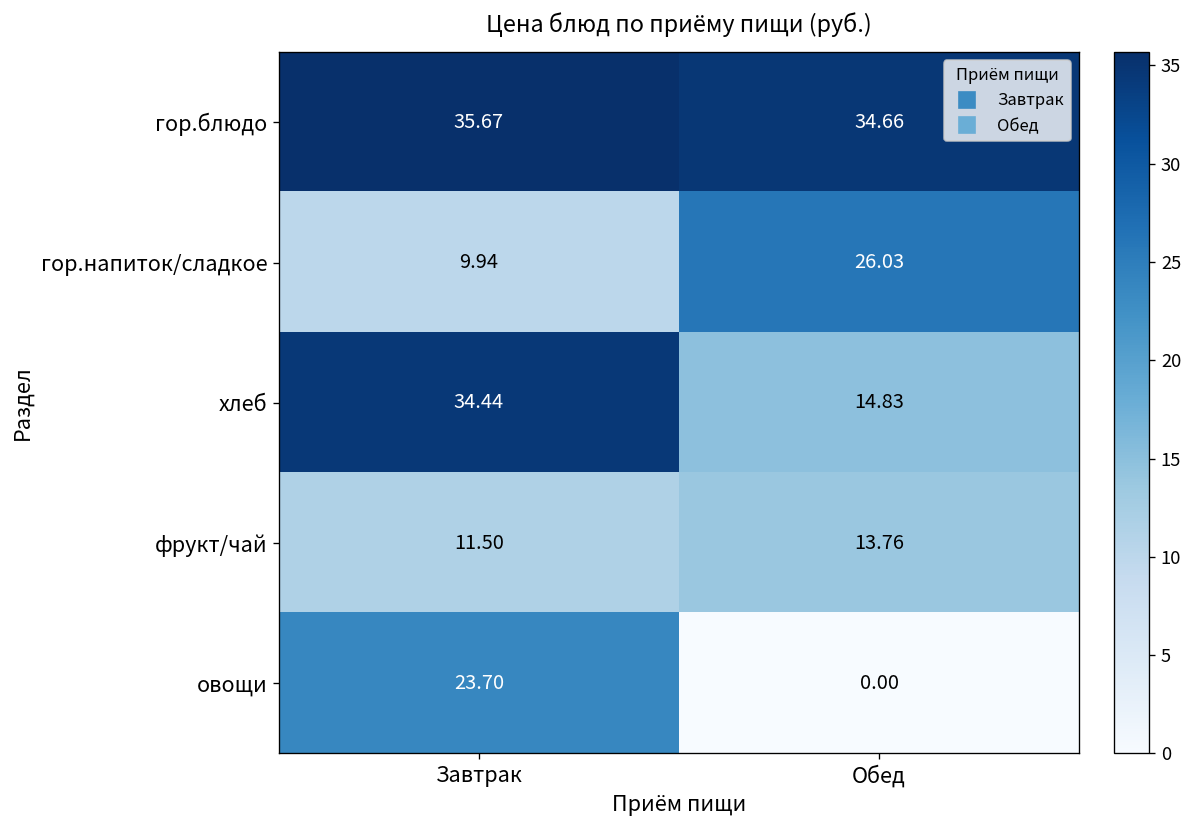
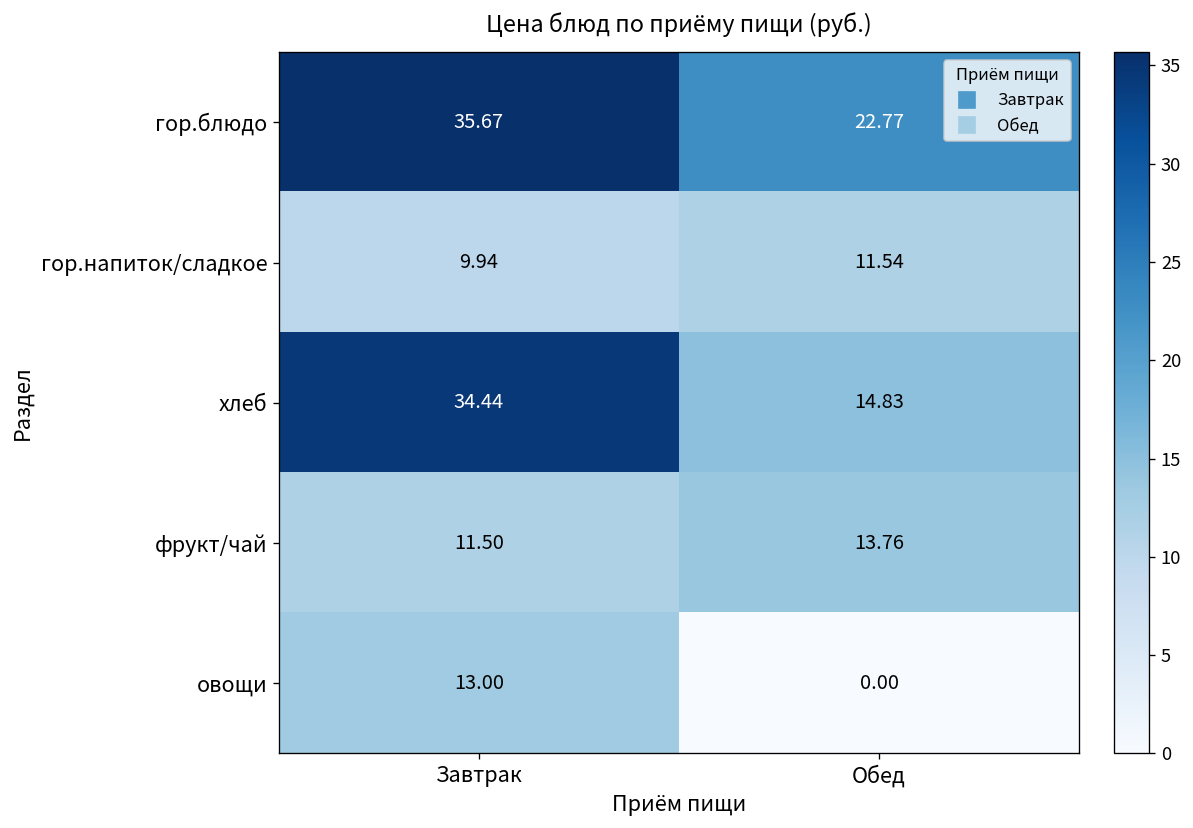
гор.блюдо, Обед: 34.66 -> 22.77
гор.напиток/сладкое, Обед: 26.03 -> 11.54
овощи, Завтрак: 23.70 -> 13.00
